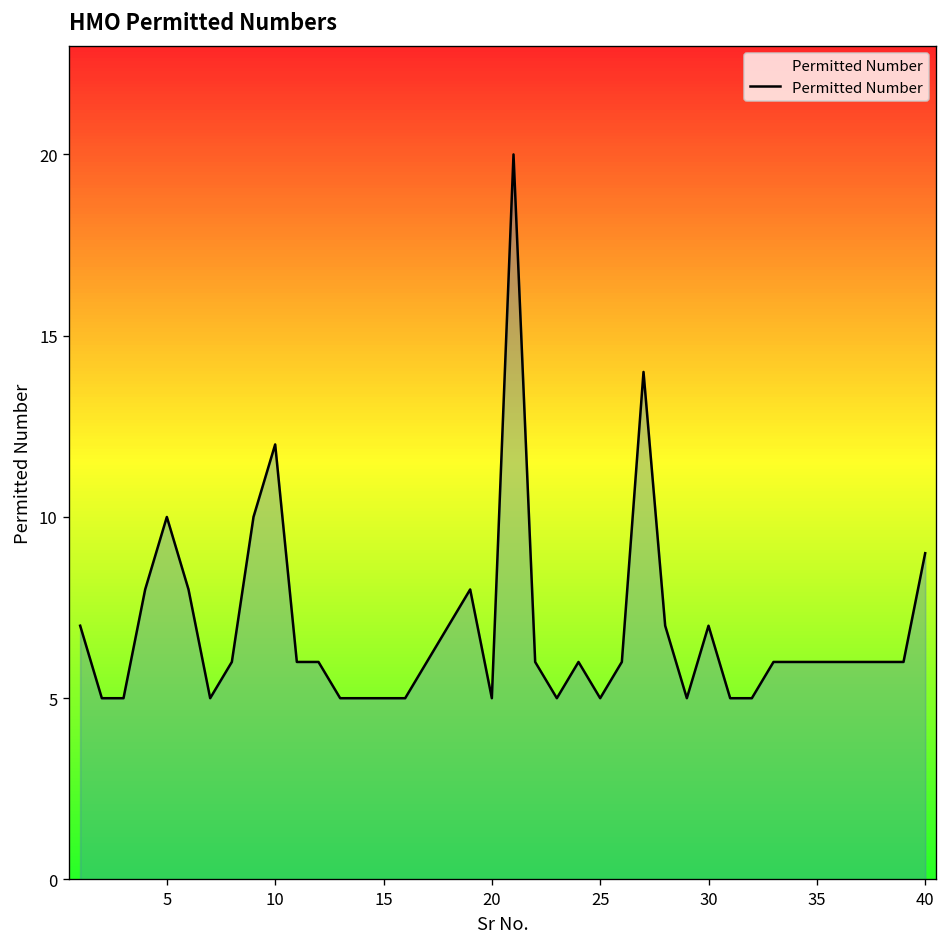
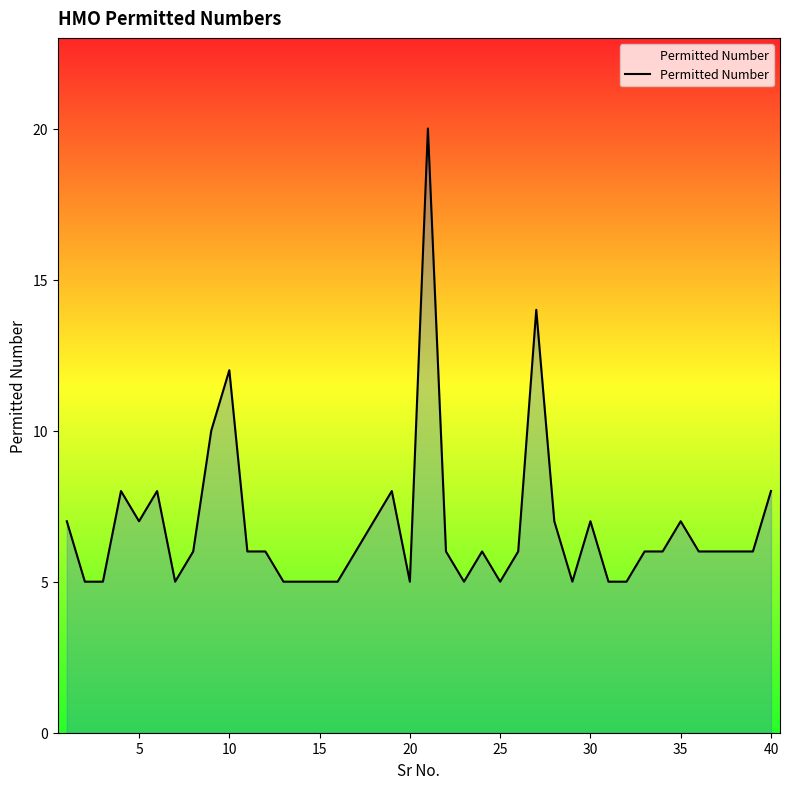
5: 10 -> 7
35: 6 -> 7
40: 9 -> 8
